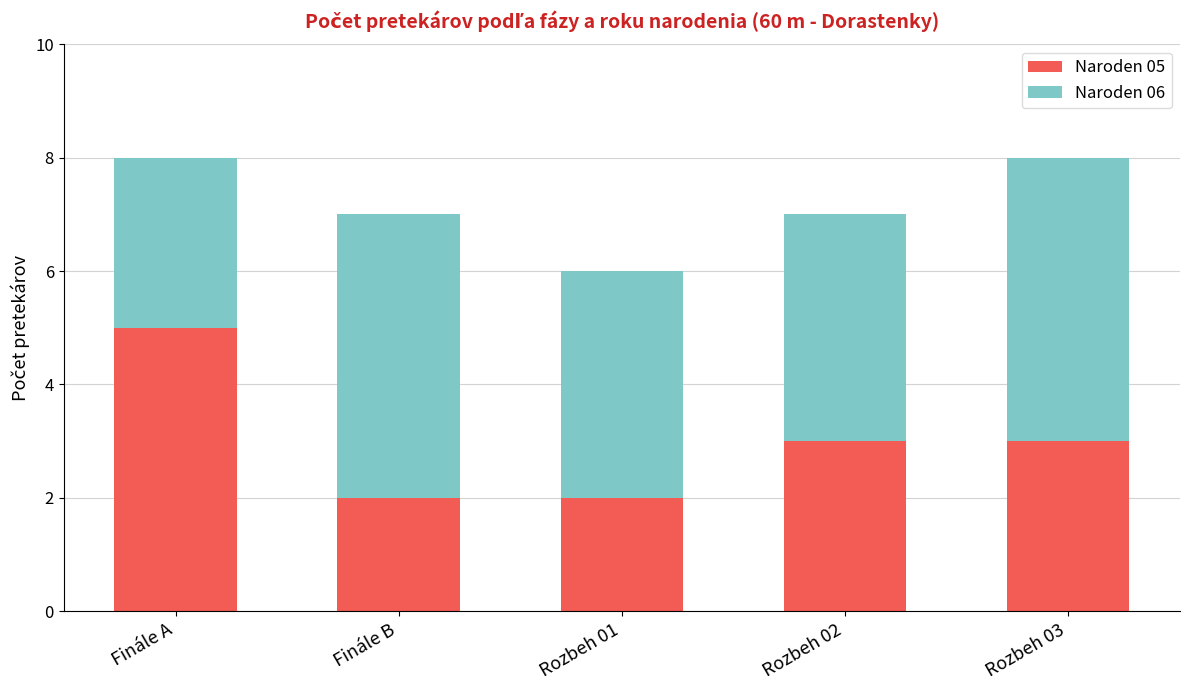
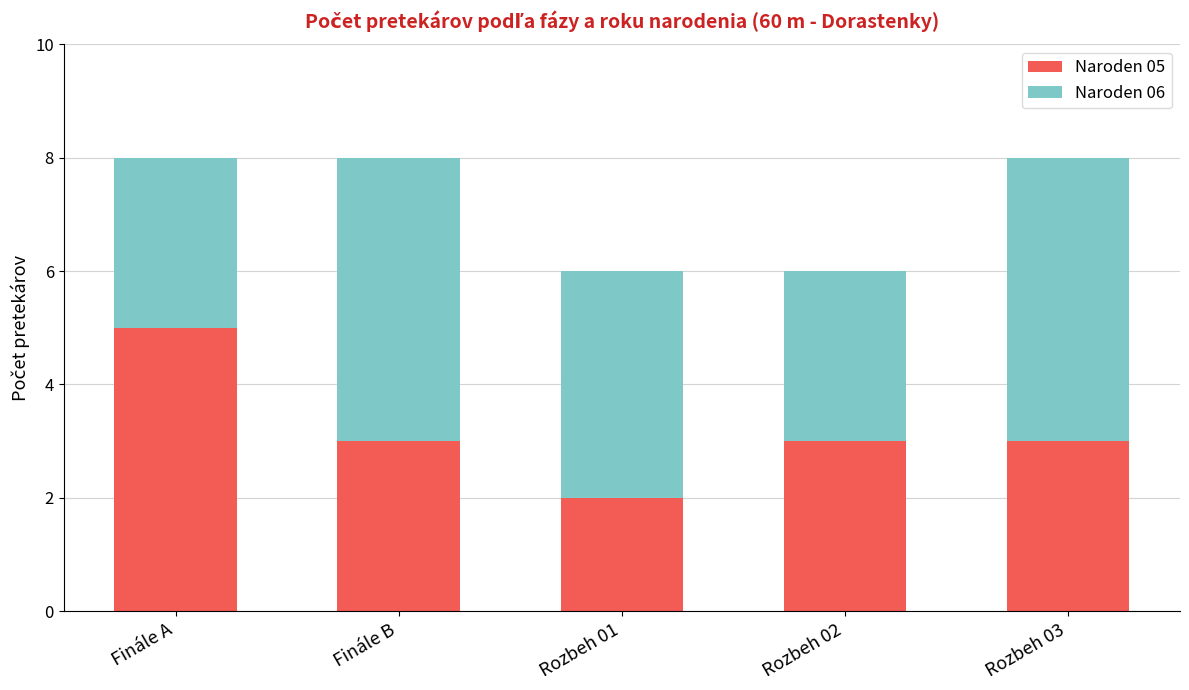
Naroden 05, Finále B: 2 -> 3
Naroden 06, Rozbeh 02: 4 -> 3
